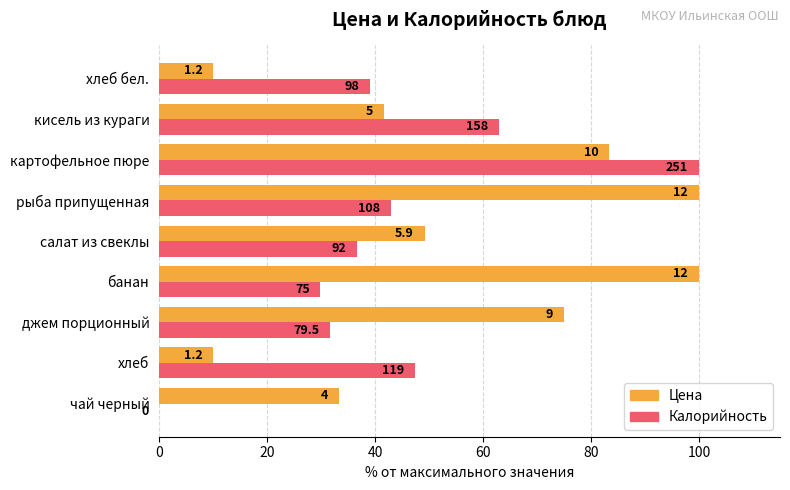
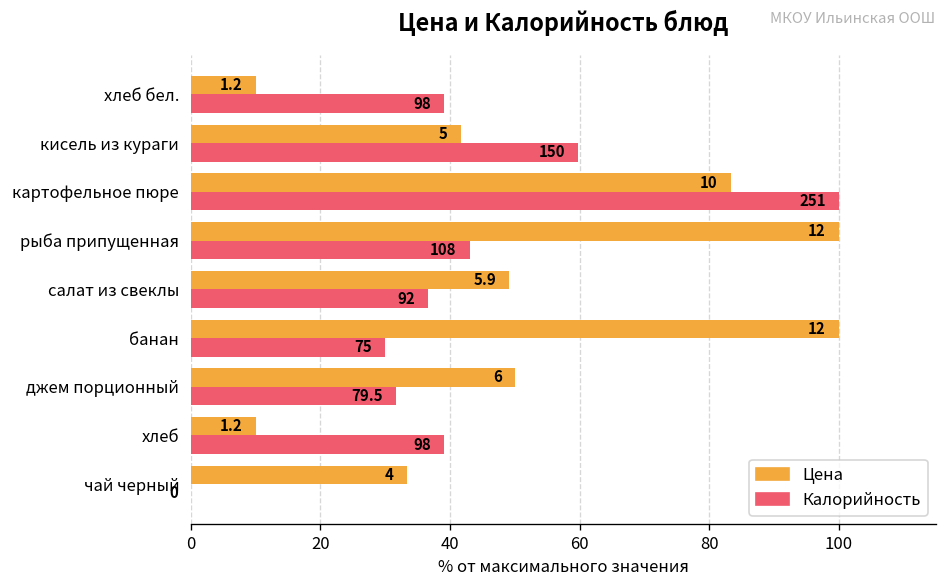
Калорийность, кисель из кураги: 158 -> 150
Цена, джем порционный: 9 -> 6
Калорийность, хлеб: 119 -> 98
